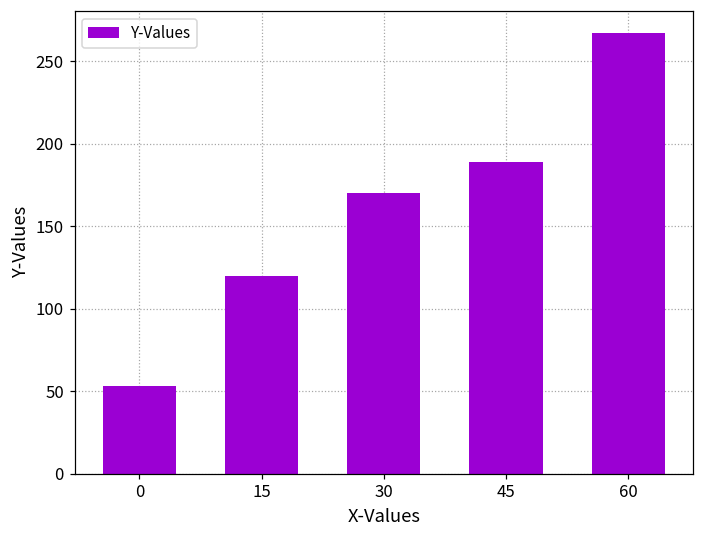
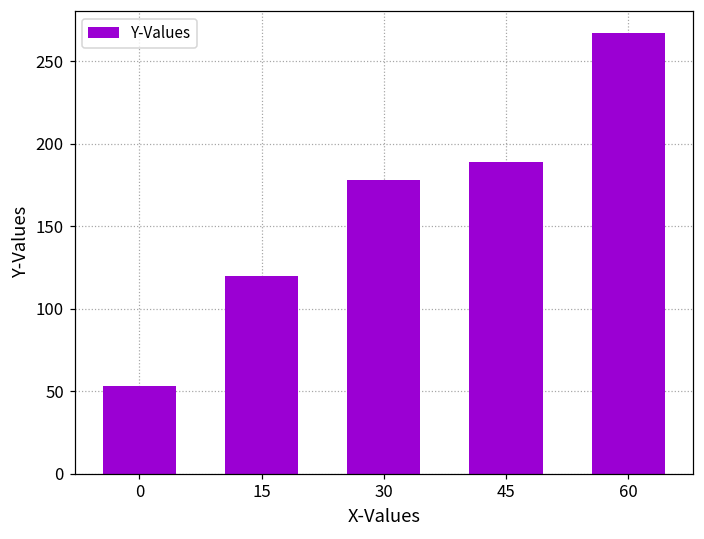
30: 170 -> 178
